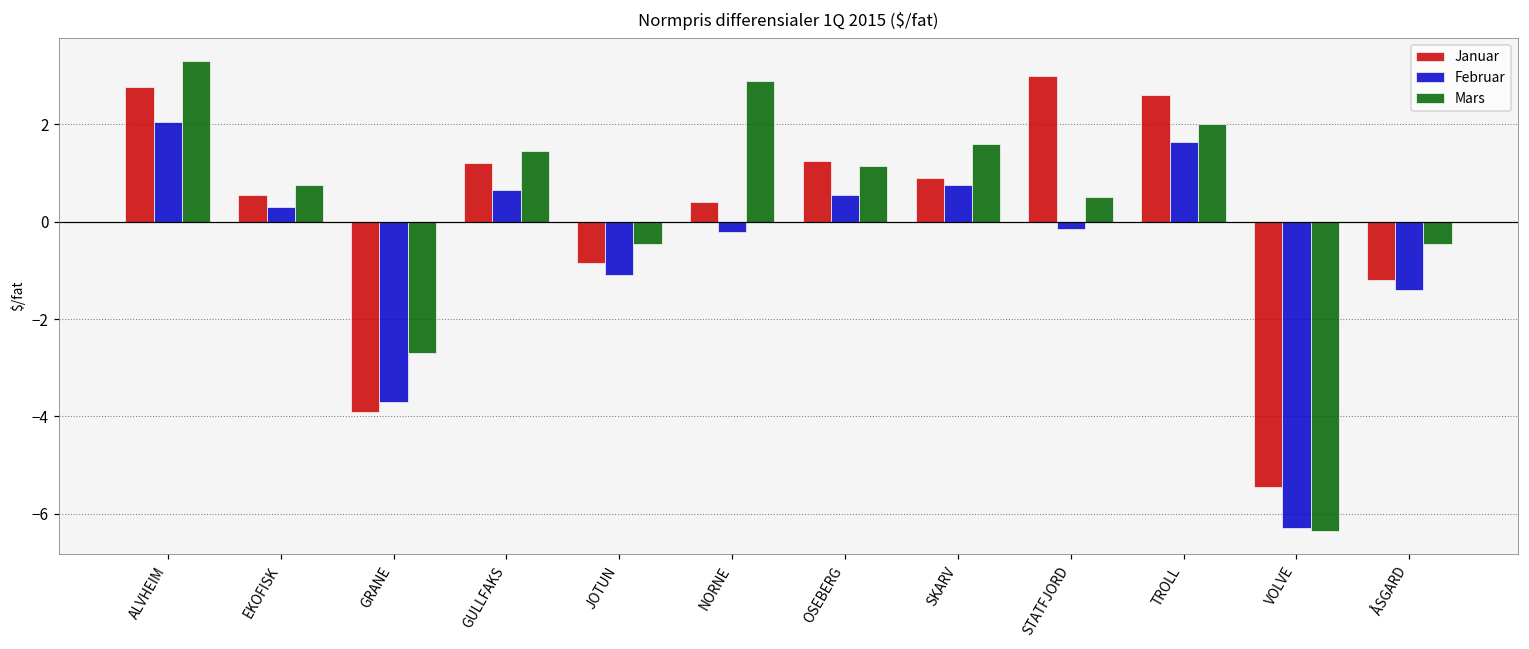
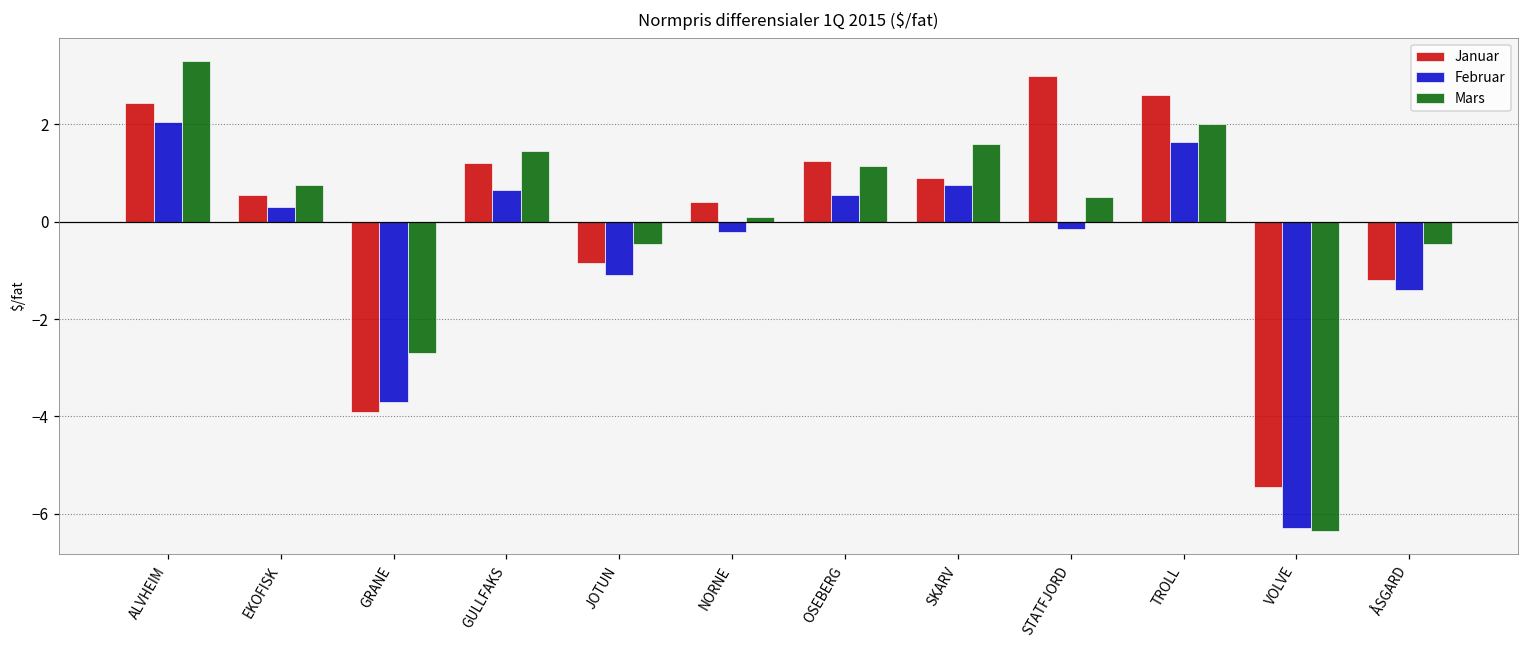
Januar, ALVHEIM: 2.8 -> 2.5
Mars, NORNE: 2.9 -> 0.1
